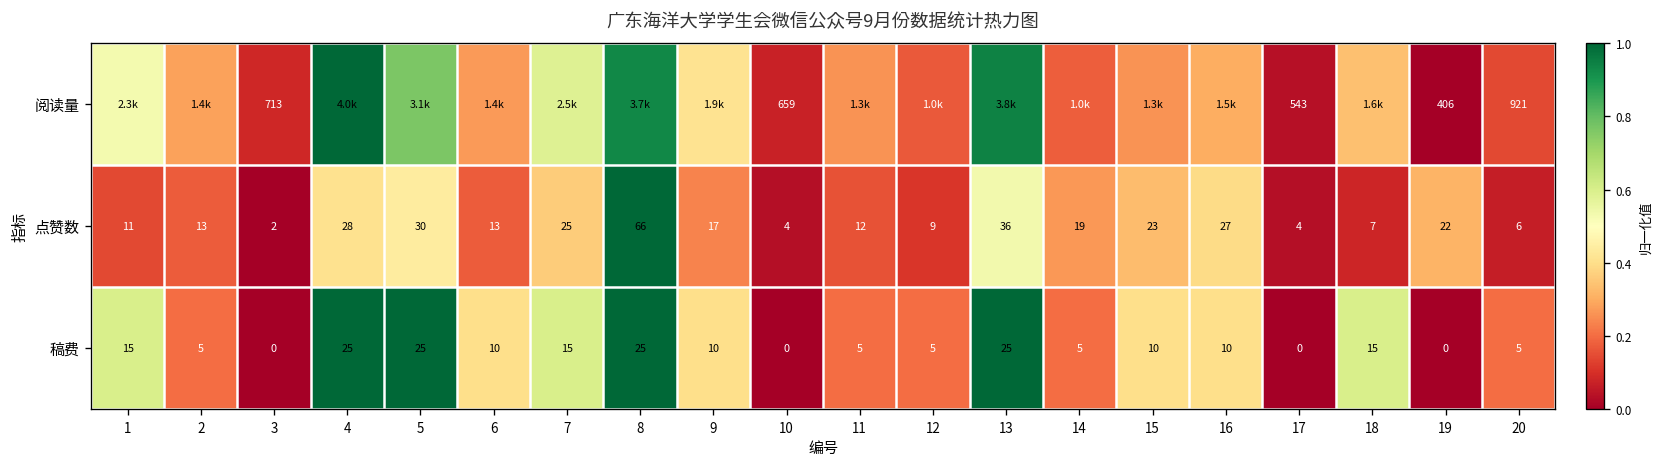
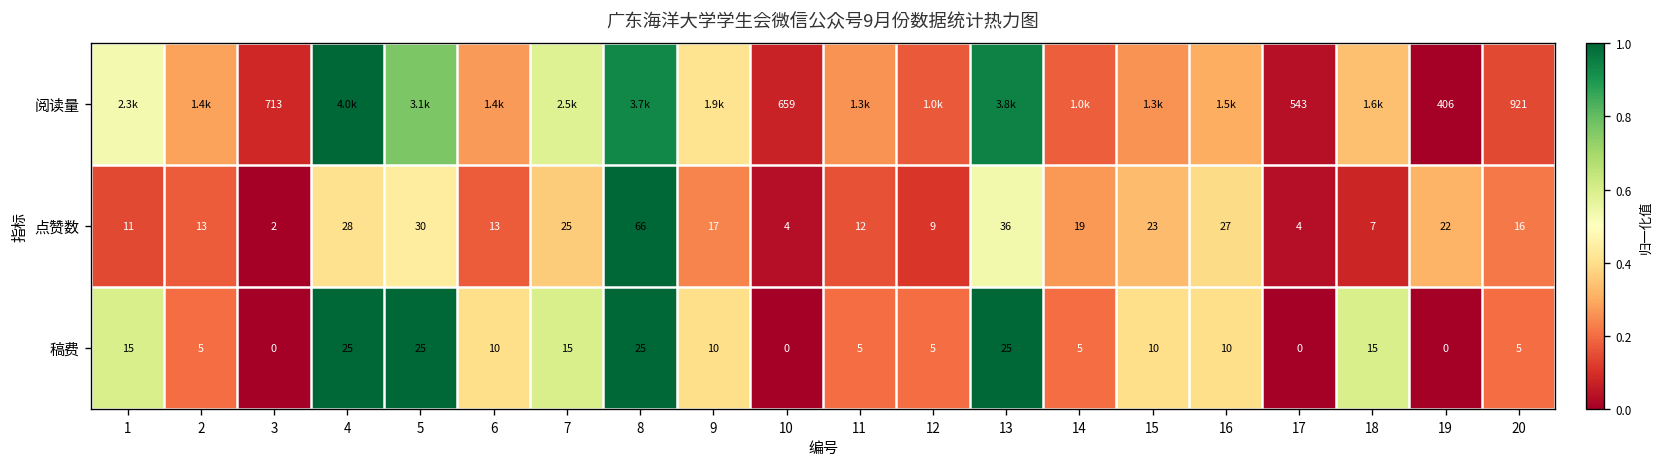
点赞数, 20: 6 -> 16
